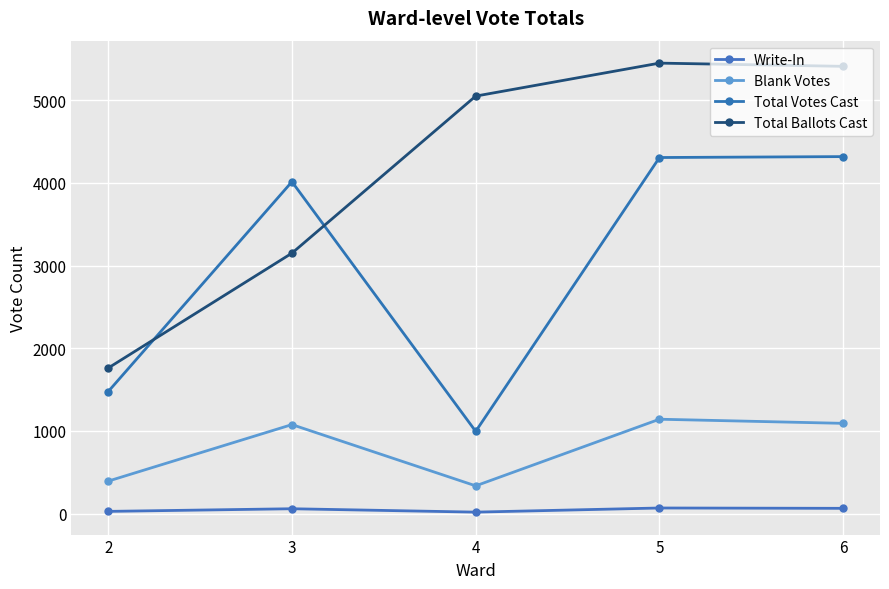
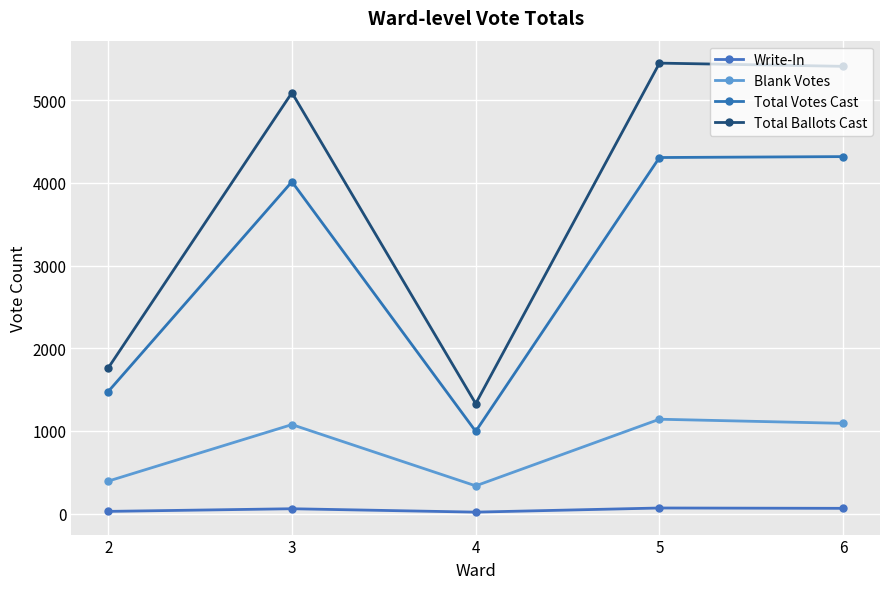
Total Ballots Cast, 3: 3200 -> 5100
Total Ballots Cast, 4: 5100 -> 1300
